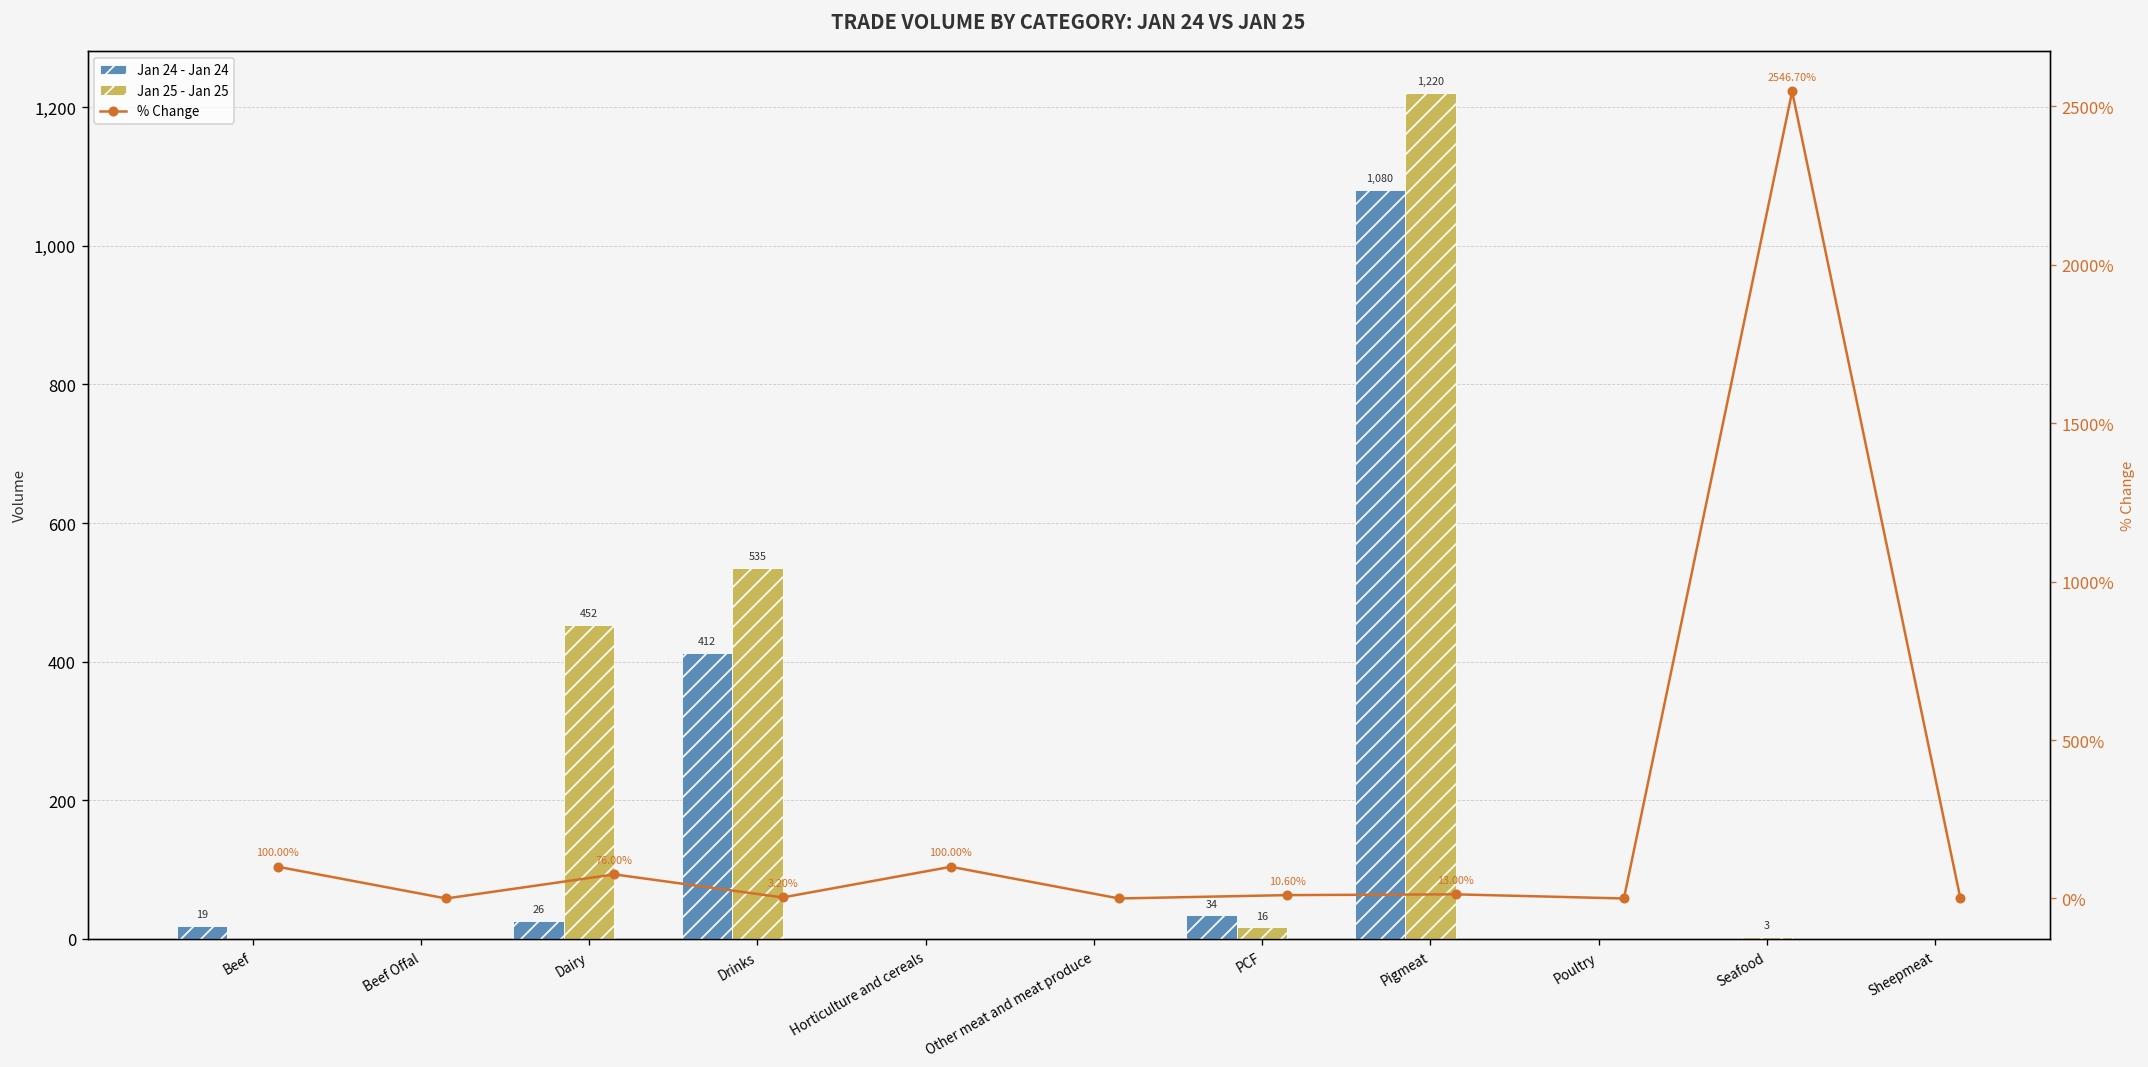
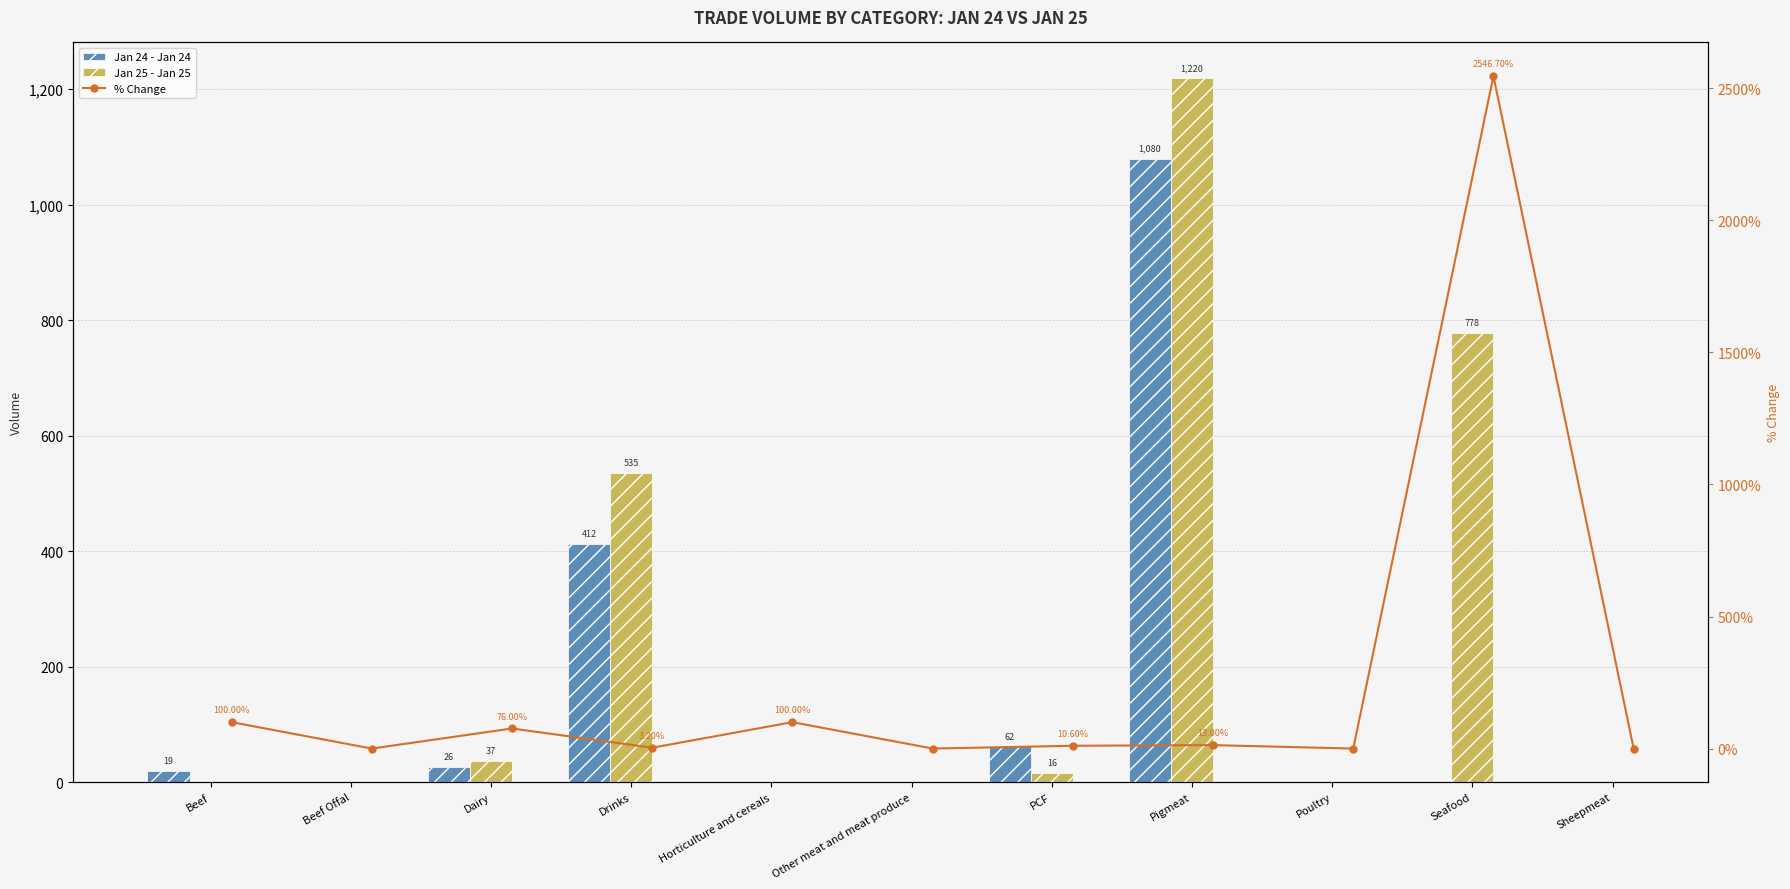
Jan 25 - Jan 25, Dairy: 452 -> 37
Jan 24 - Jan 24, PCF: 34 -> 62
Jan 25 - Jan 25, Seafood: 3 -> 778
